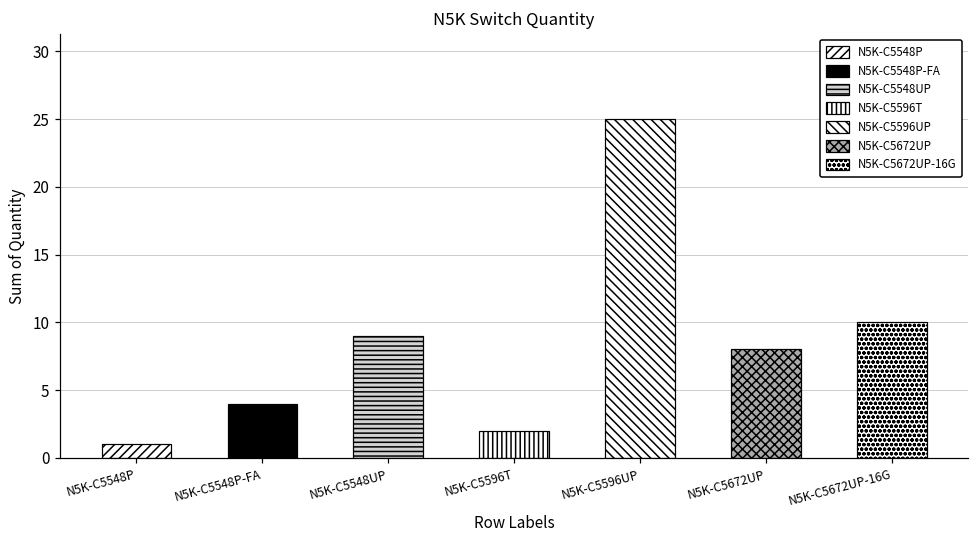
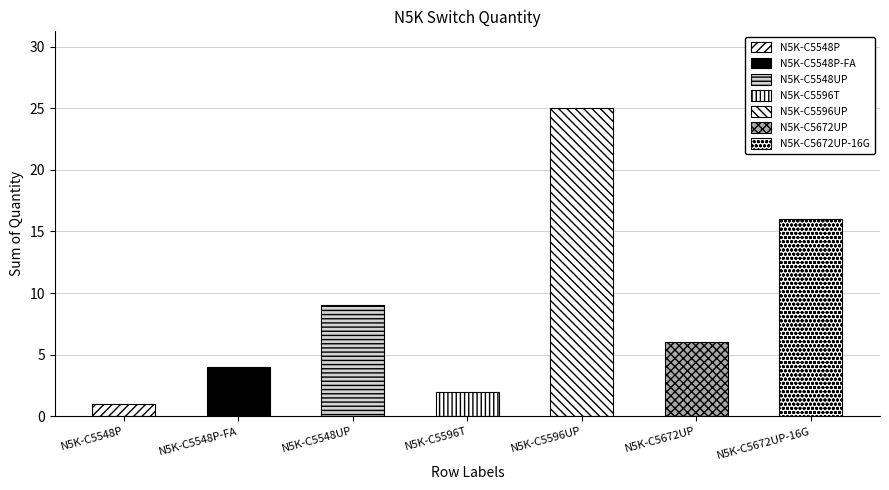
N5K-C5672UP: 8 -> 6
N5K-C5672UP-16G: 10 -> 16
